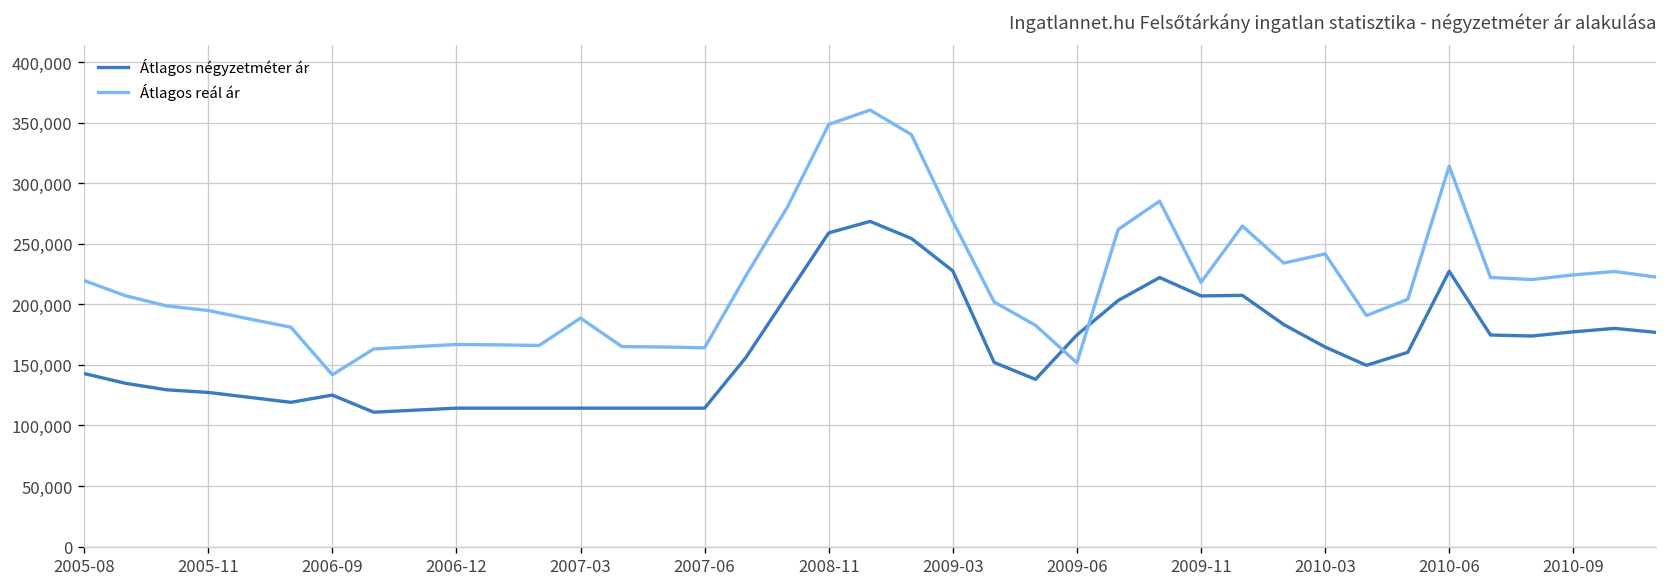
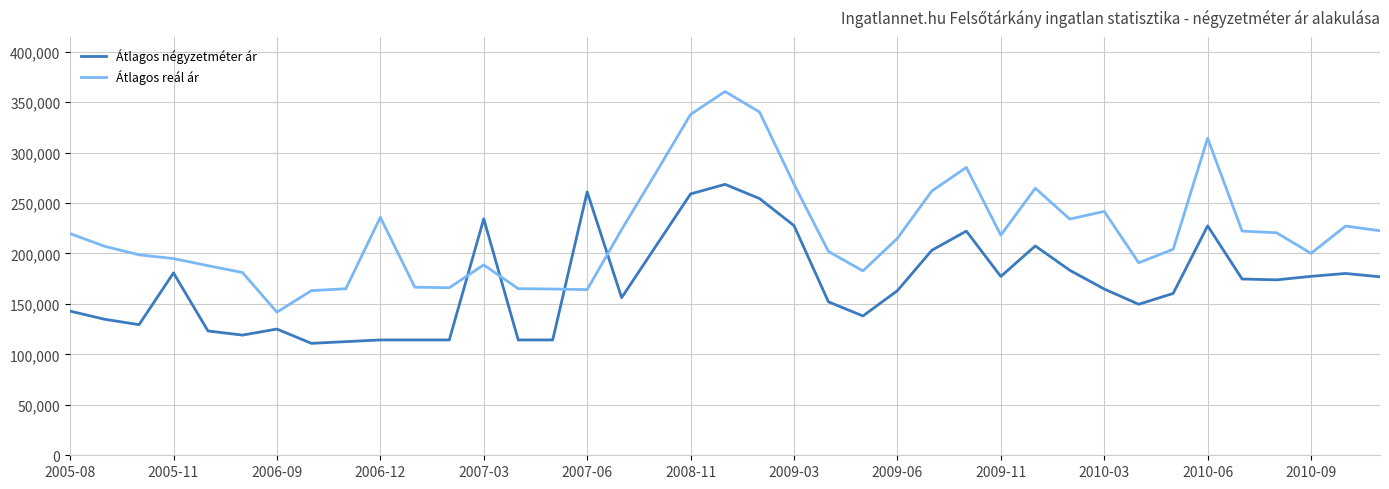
Átlagos négyzetméter ár, 2005-11: 127,000 -> 181,000
Átlagos reál ár, 2006-12: 167,000 -> 236,000
Átlagos négyzetméter ár, 2007-03: 114,000 -> 234,000
Átlagos négyzetméter ár, 2007-06: 114,000 -> 261,000
Átlagos reál ár, 2008-11: 349,000 -> 338,000
Átlagos négyzetméter ár, 2009-06: 175,000 -> 163,000
Átlagos reál ár, 2009-06: 152,000 -> 215,000
Átlagos négyzetméter ár, 2009-11: 207,000 -> 177,000
Átlagos reál ár, 2010-09: 224,000 -> 200,000
